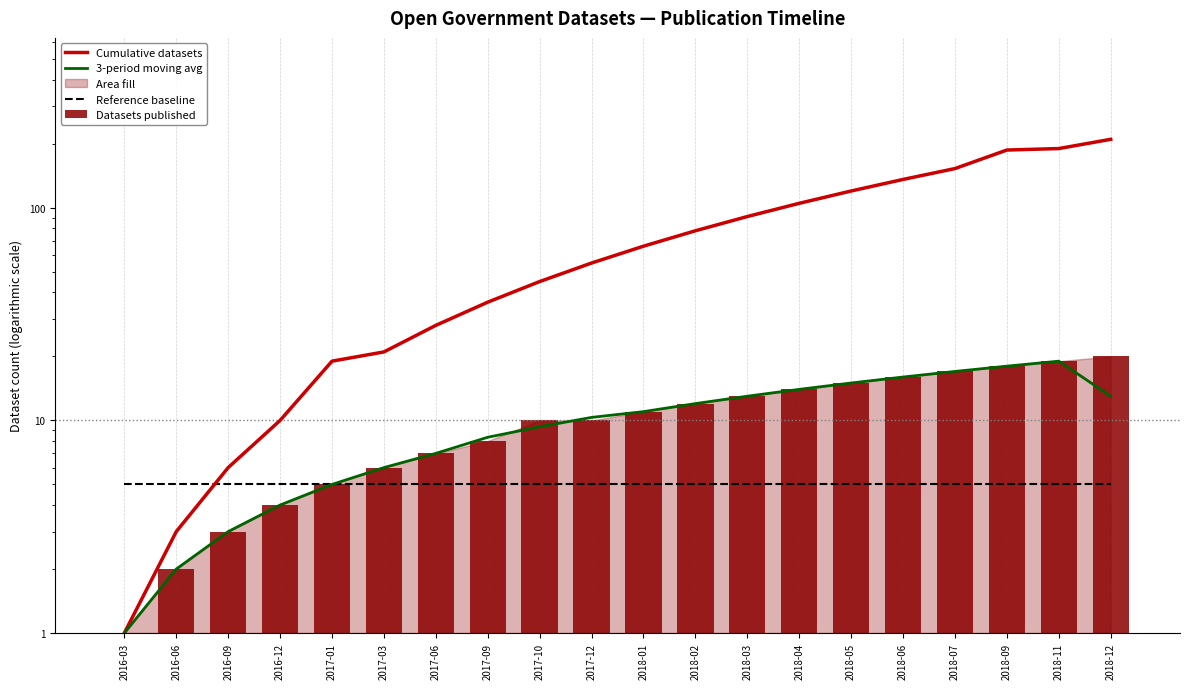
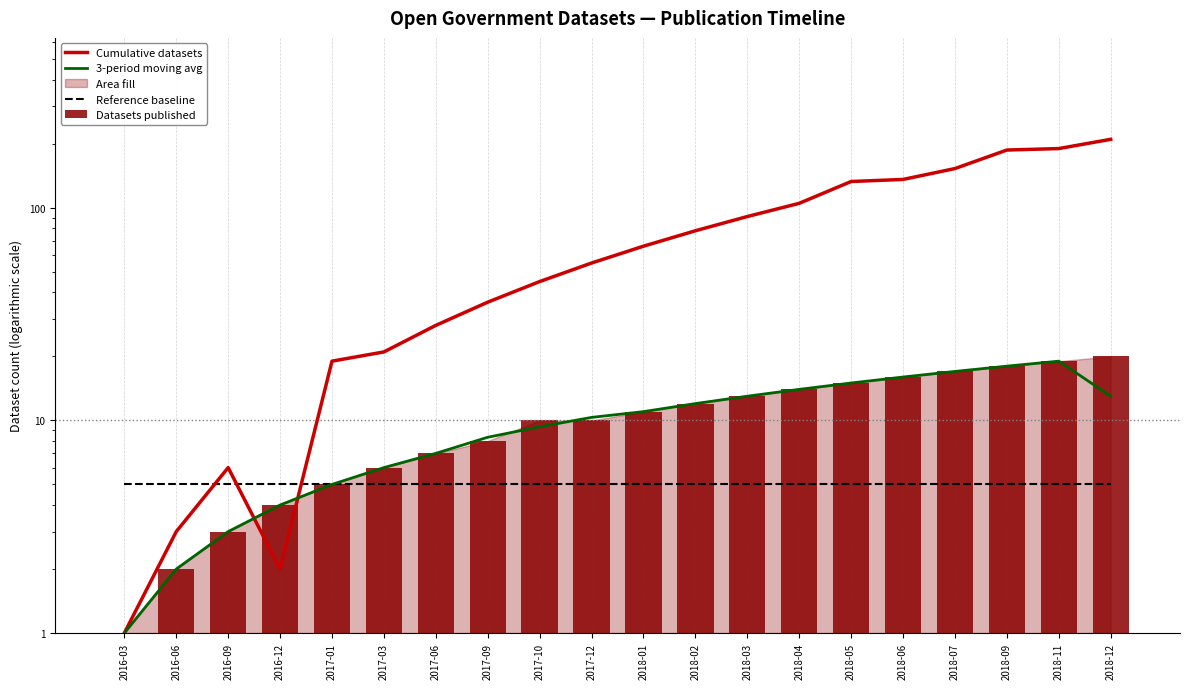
Cumulative datasets, 2016-12: 10 -> 2
Cumulative datasets, 2018-05: 120 -> 130
